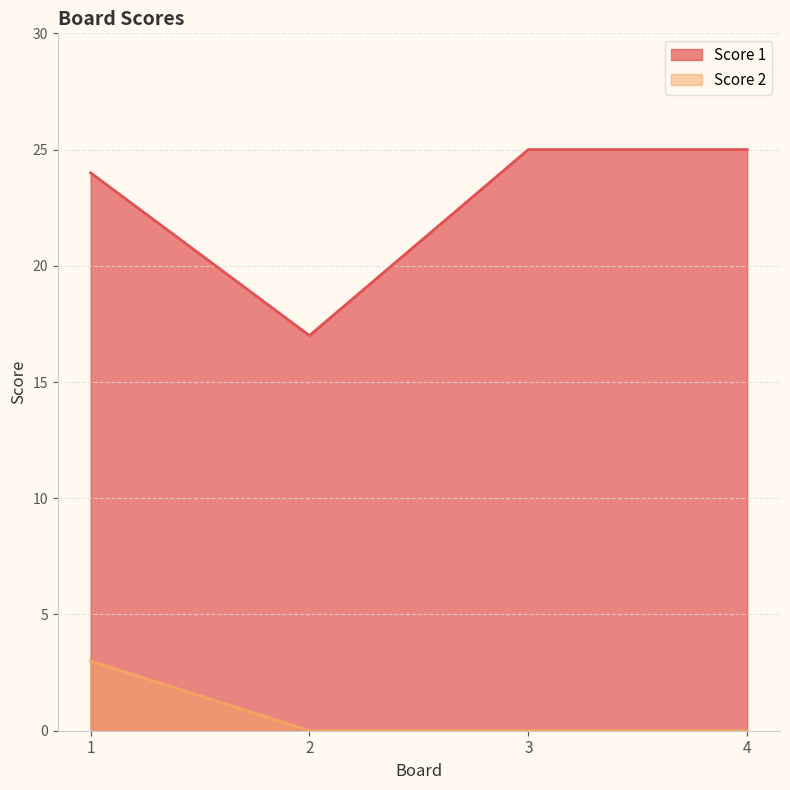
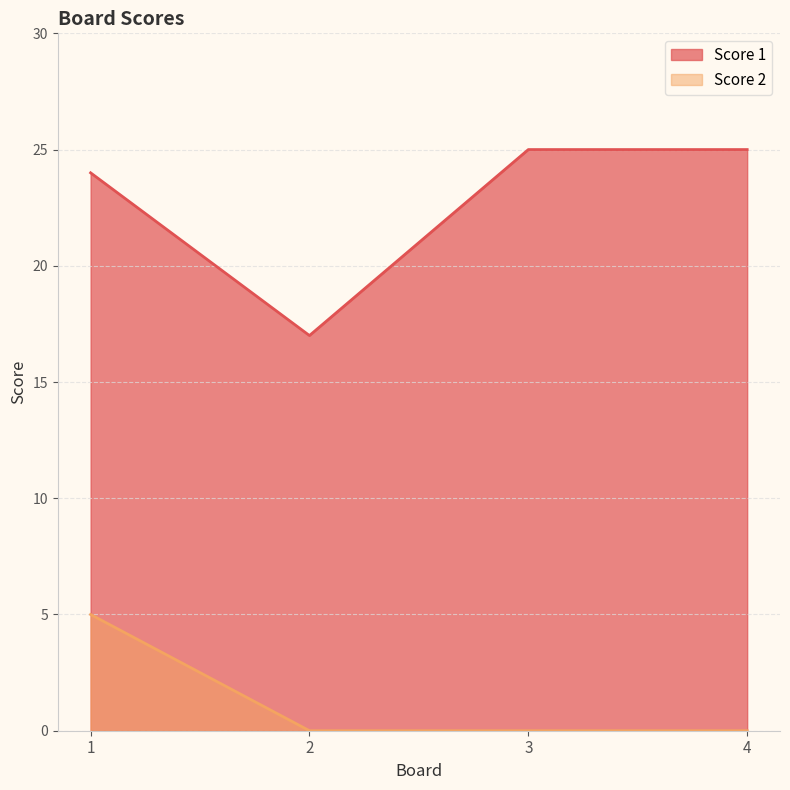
Score 2, 1: 3 -> 5
